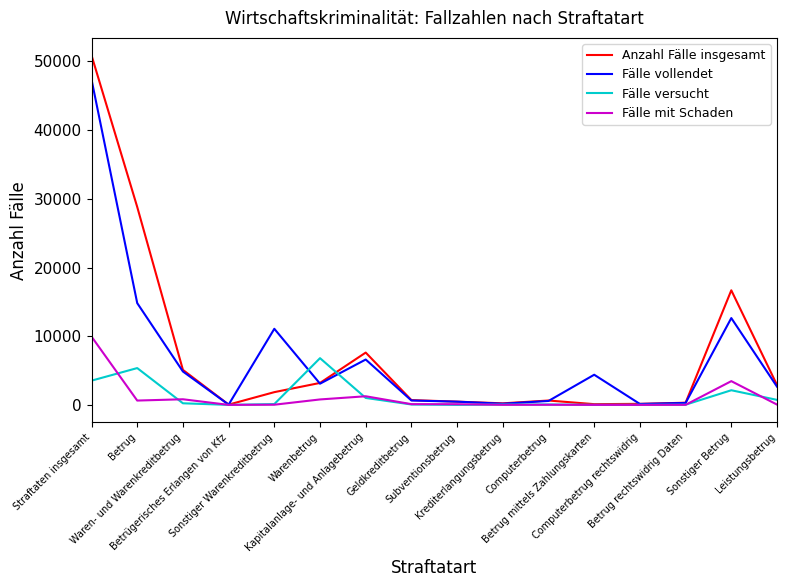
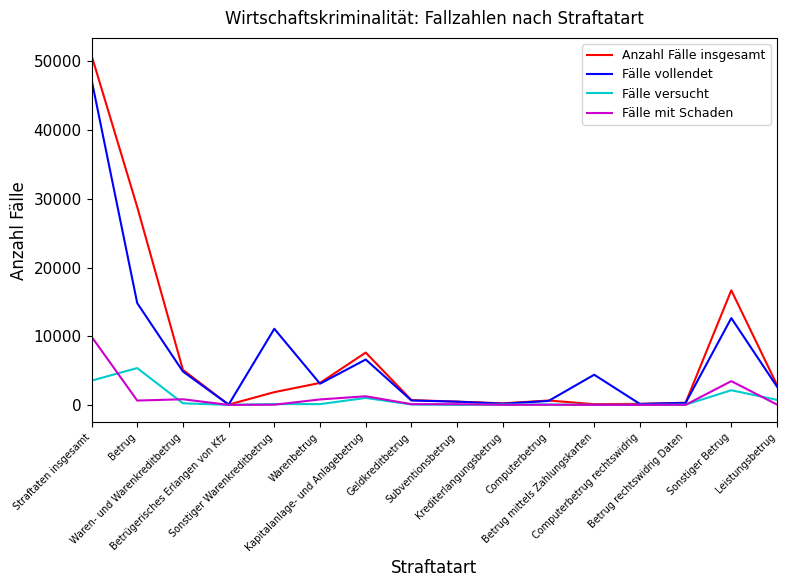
Fälle versucht, Warenbetrug: 7000 -> 0
